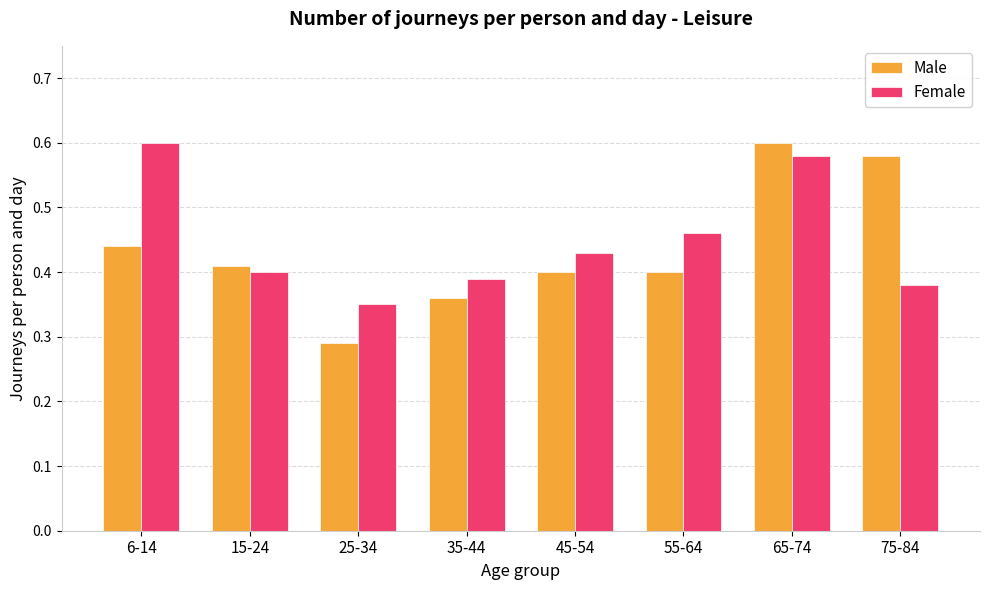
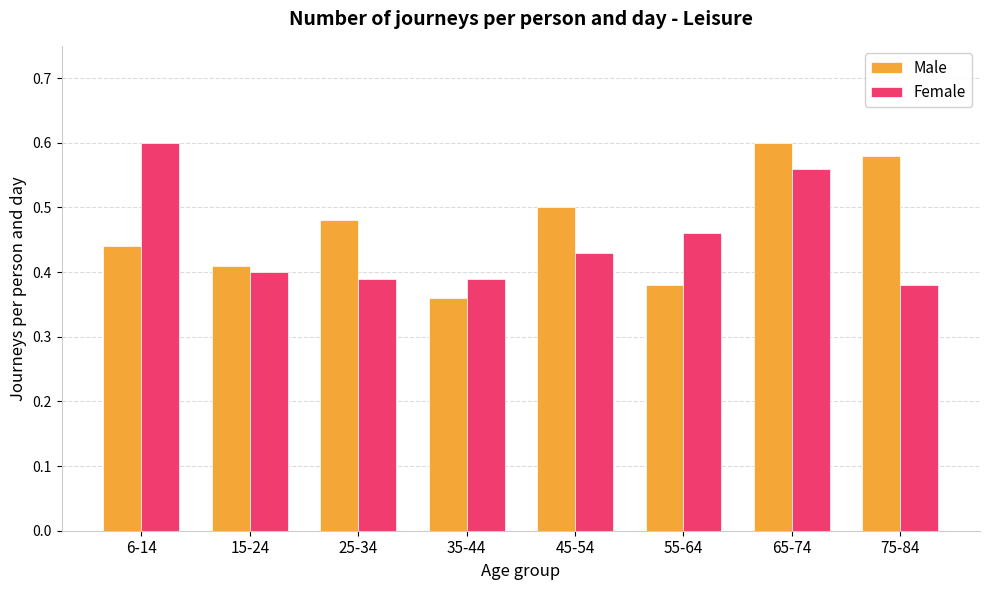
Male, 25-34: 0.29 -> 0.48
Female, 25-34: 0.35 -> 0.39
Male, 45-54: 0.4 -> 0.5
Male, 55-64: 0.40 -> 0.38
Female, 65-74: 0.58 -> 0.56
